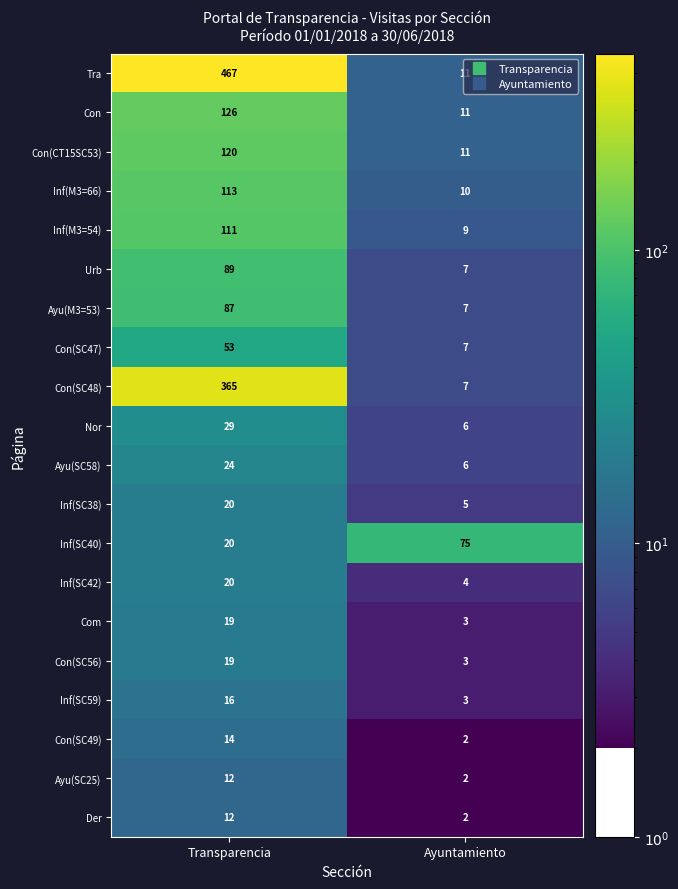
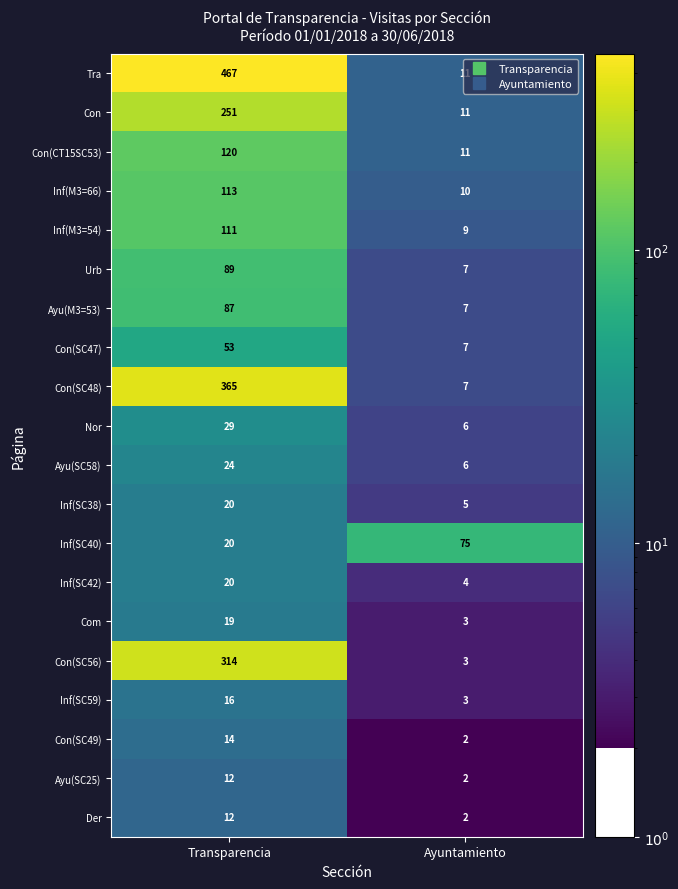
Con, Transparencia: 126 -> 251
Con(SC56), Transparencia: 19 -> 314
